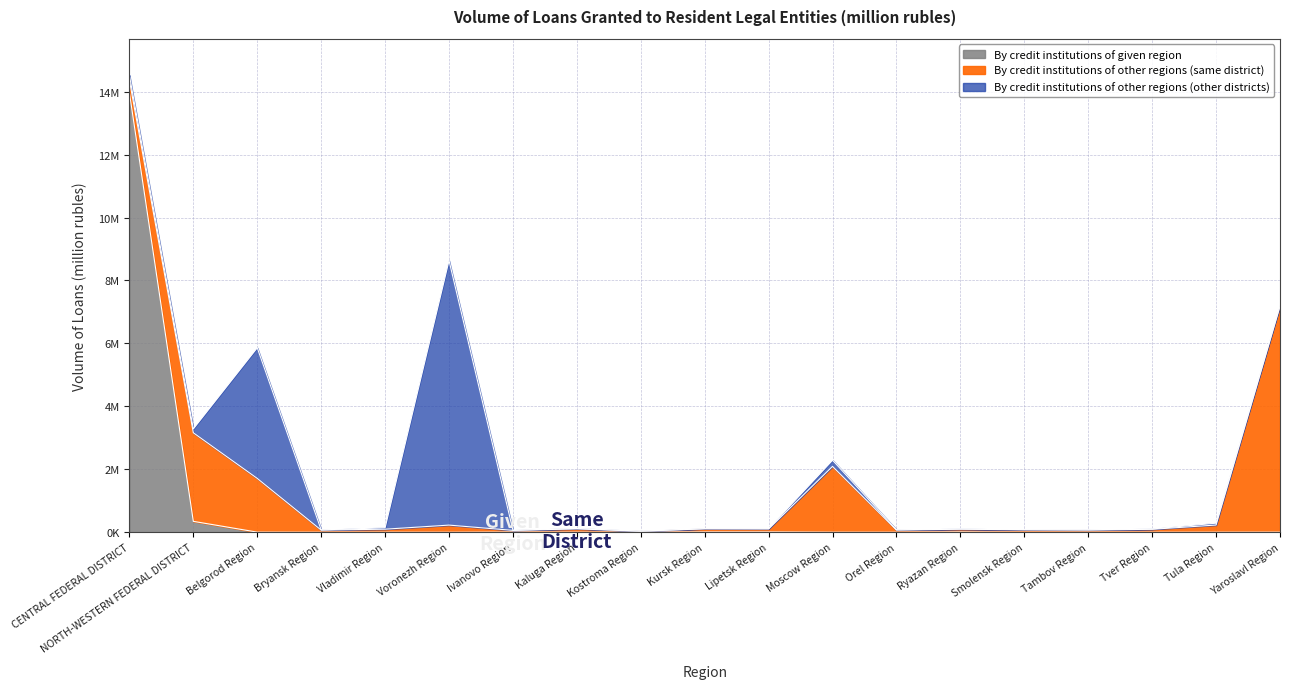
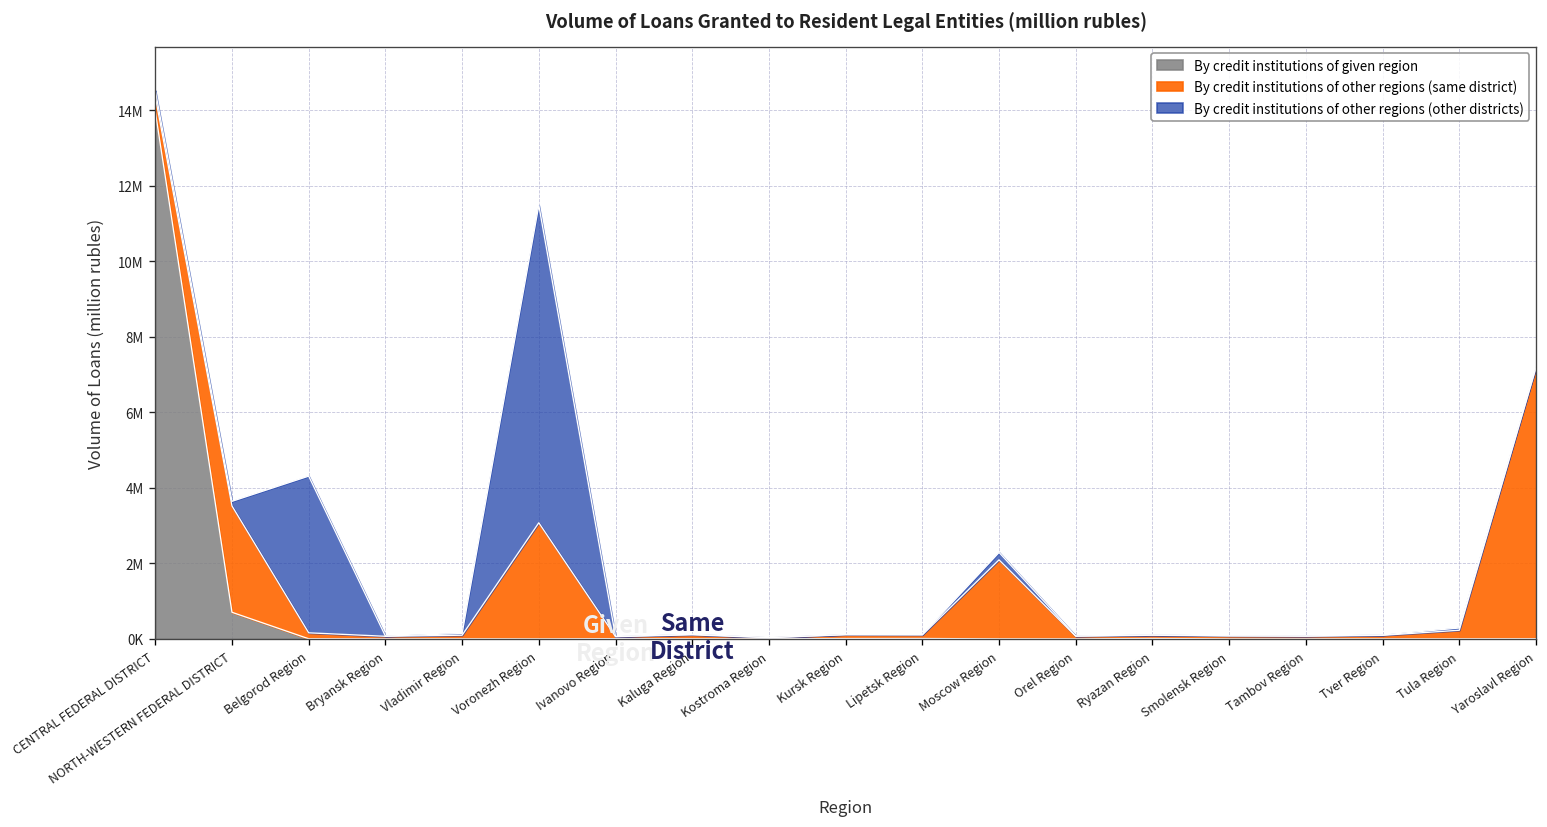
By credit institutions of given region, NORTH-WESTERN FEDERAL DISTRICT: 300000 -> 700000
By credit institutions of other regions (same district), Belgorod Region: 1700000 -> 200000
By credit institutions of other regions (same district), Voronezh Region: 200000 -> 3100000
